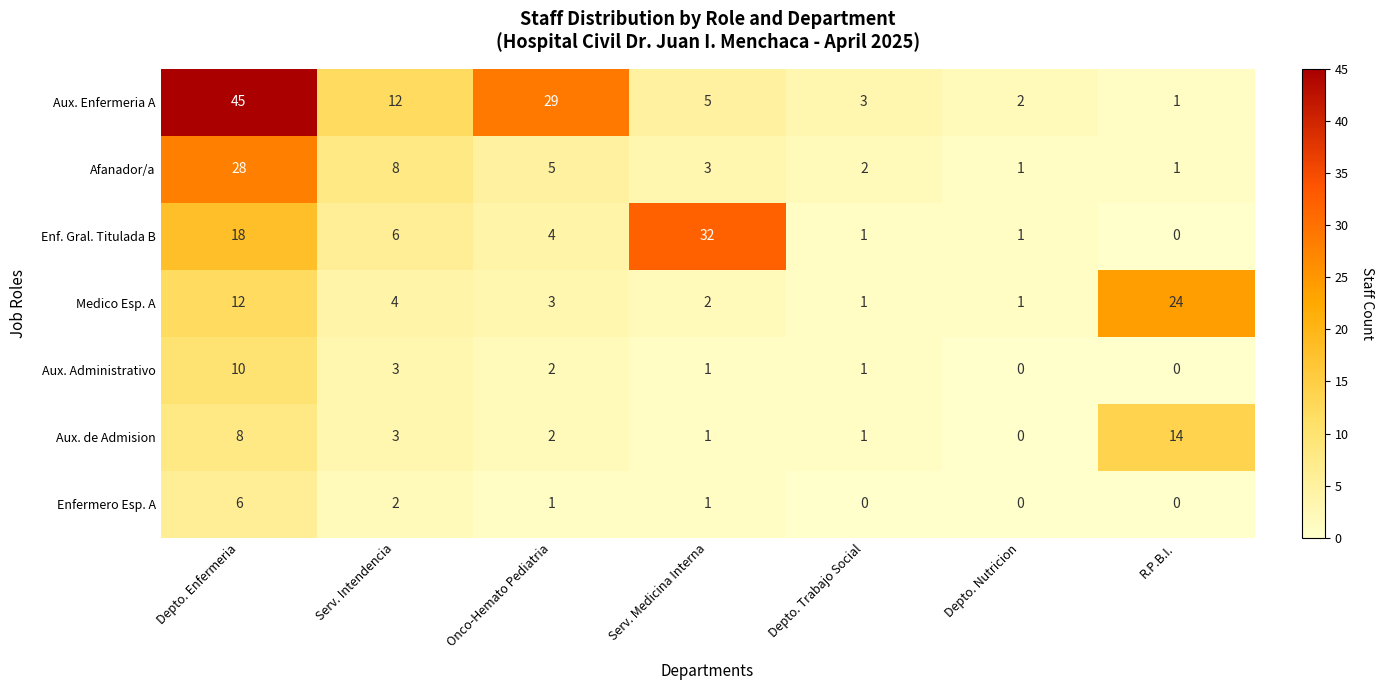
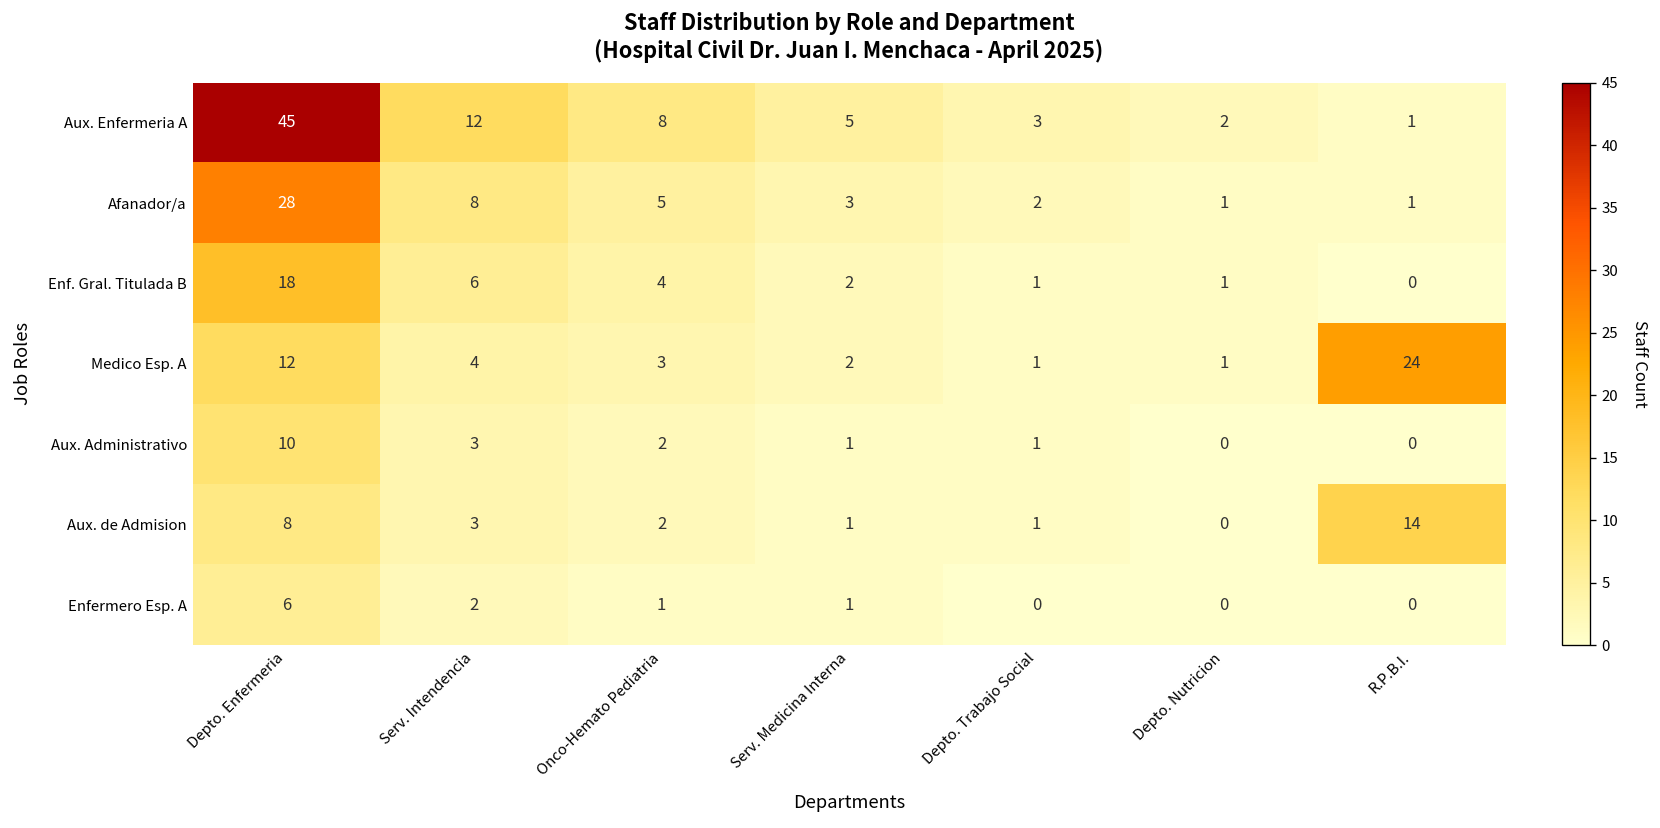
Aux. Enfermeria A, Onco-Hemato Pediatria: 29 -> 8
Enf. Gral. Titulada B, Serv. Medicina Interna: 32 -> 2
